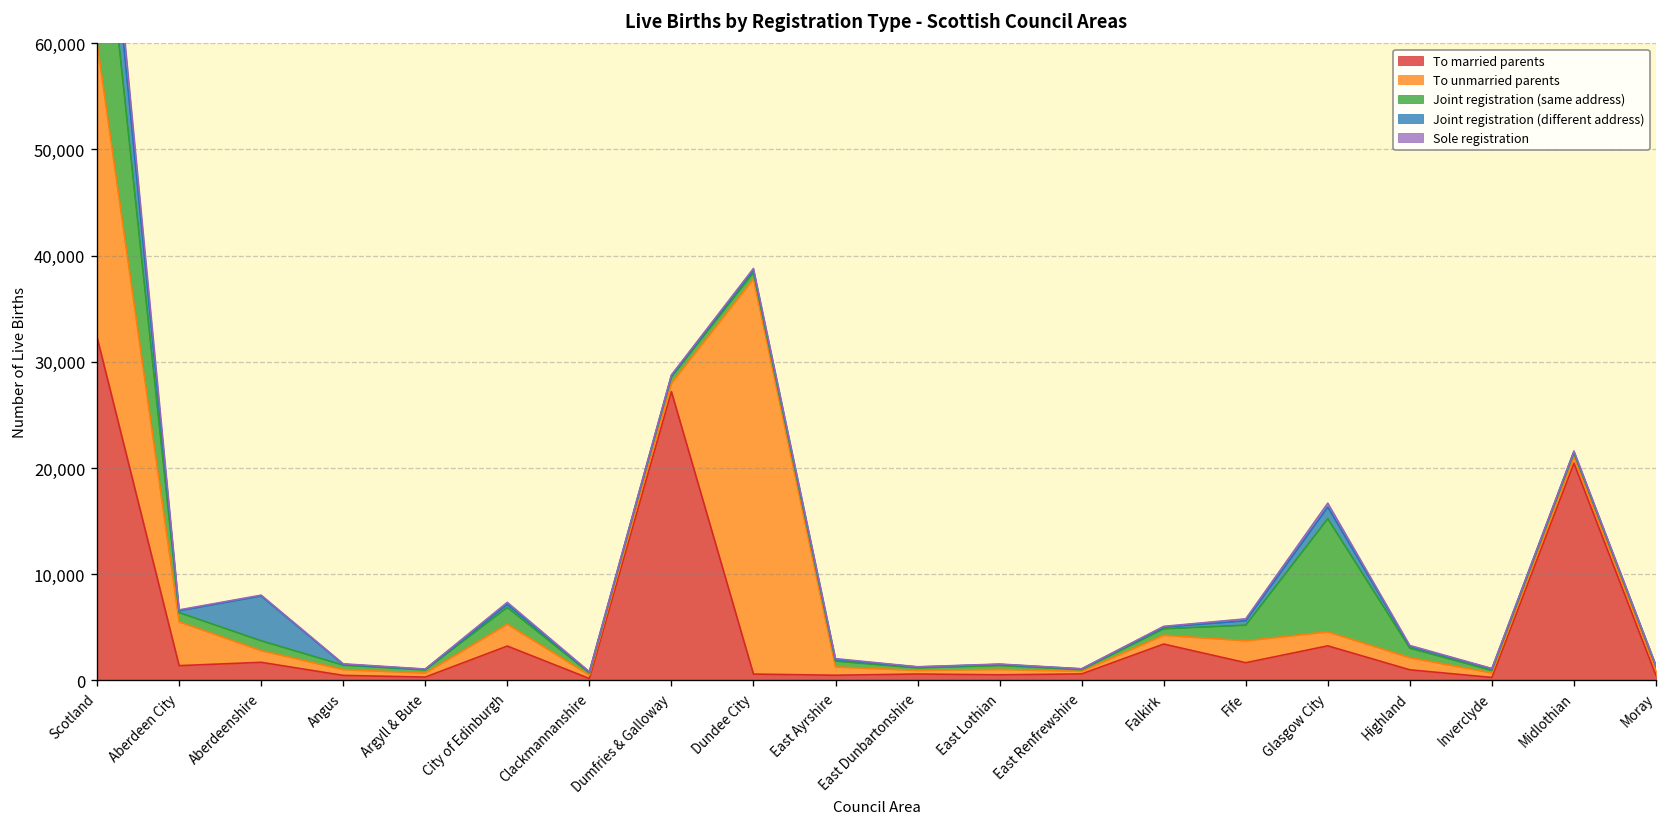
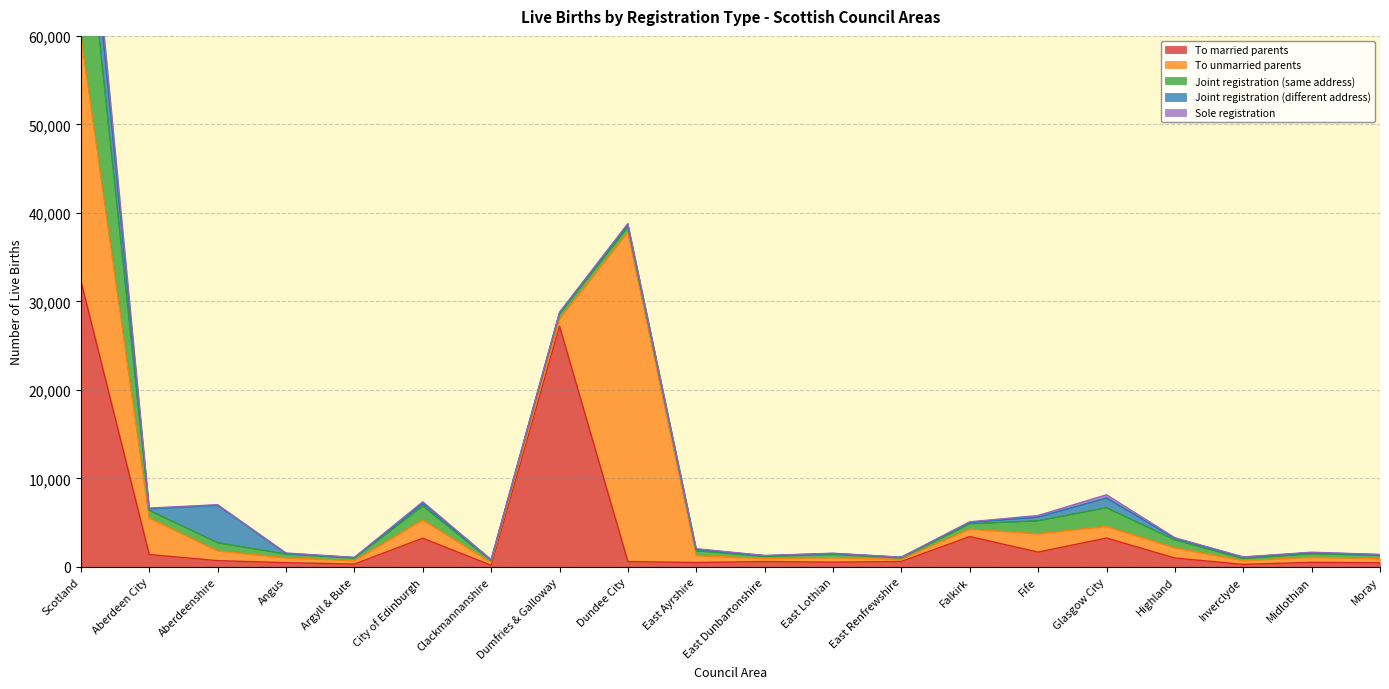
To married parents, Aberdeenshire: 2,000 -> 1,000
Joint registration (same address), Glasgow City: 11,000 -> 2,000
To married parents, Midlothian: 20,000 -> 1,000
